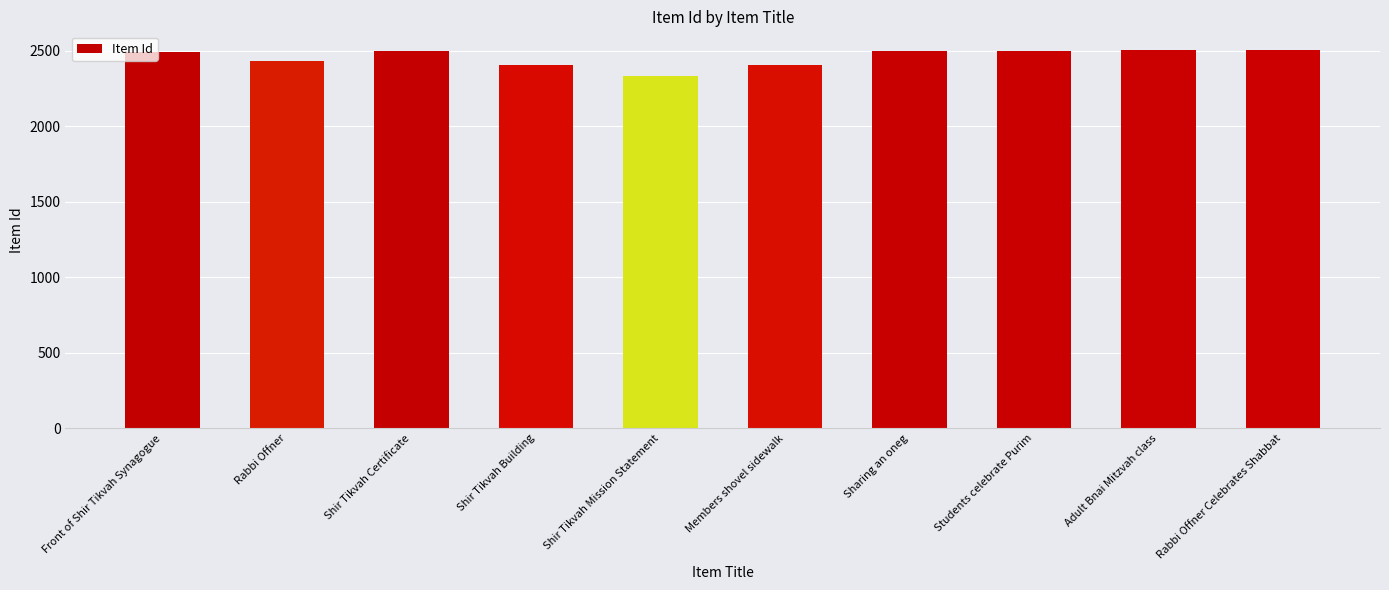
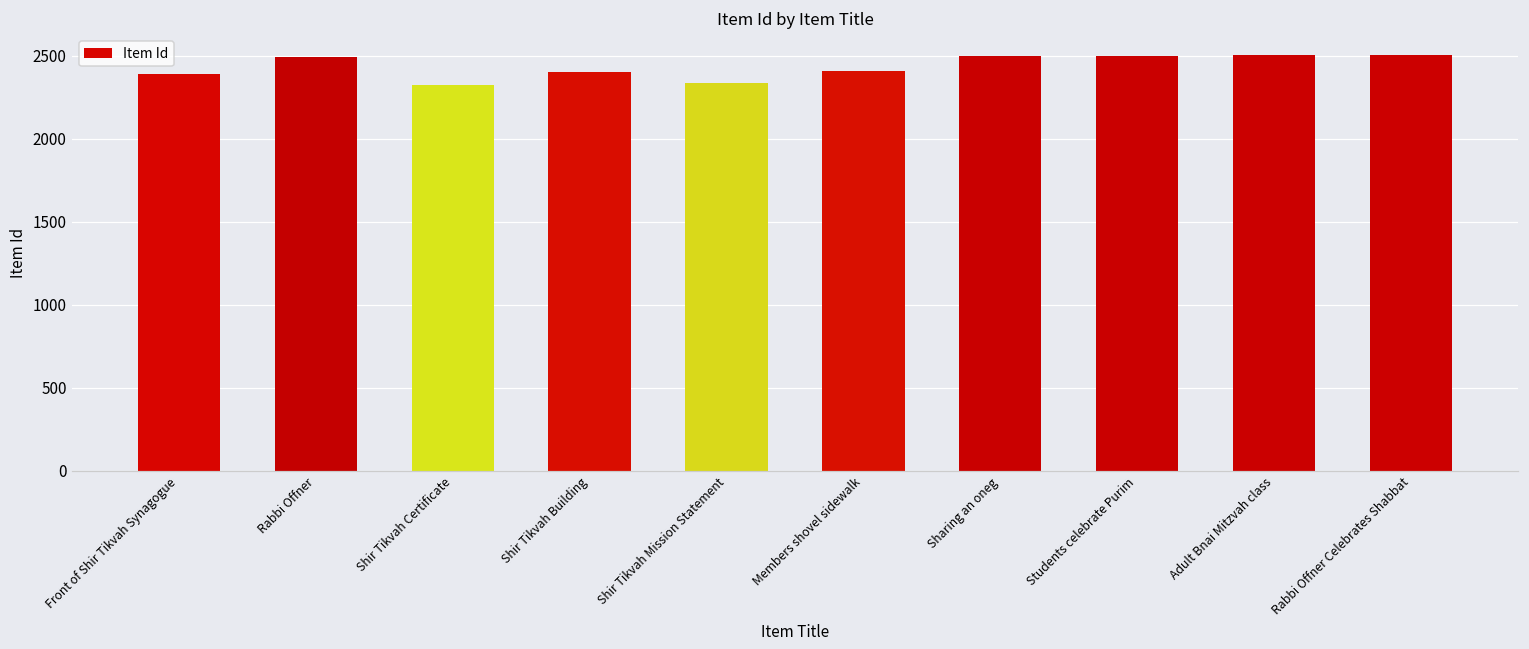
Front of Shir Tikvah Synagogue: 2490 -> 2390
Rabbi Offner: 2430 -> 2500
Shir Tikvah Certificate: 2500 -> 2330
